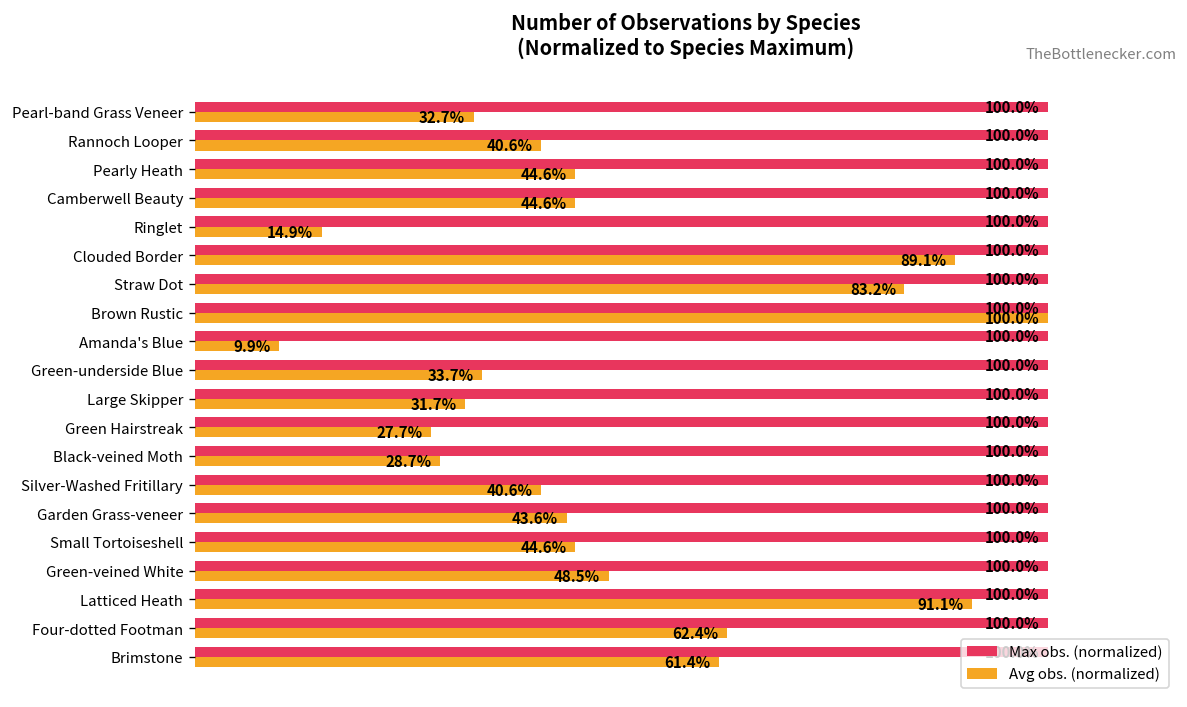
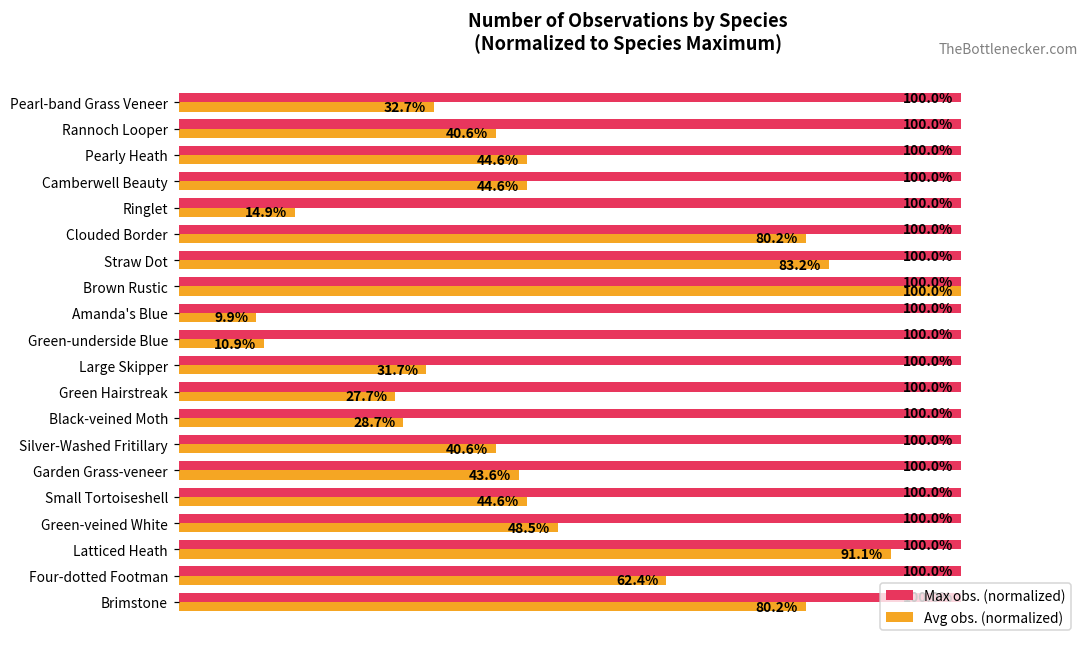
Avg obs. (normalized), Clouded Border: 89.1% -> 80.2%
Avg obs. (normalized), Green-underside Blue: 33.7% -> 10.9%
Avg obs. (normalized), Brimstone: 61.4% -> 80.2%
